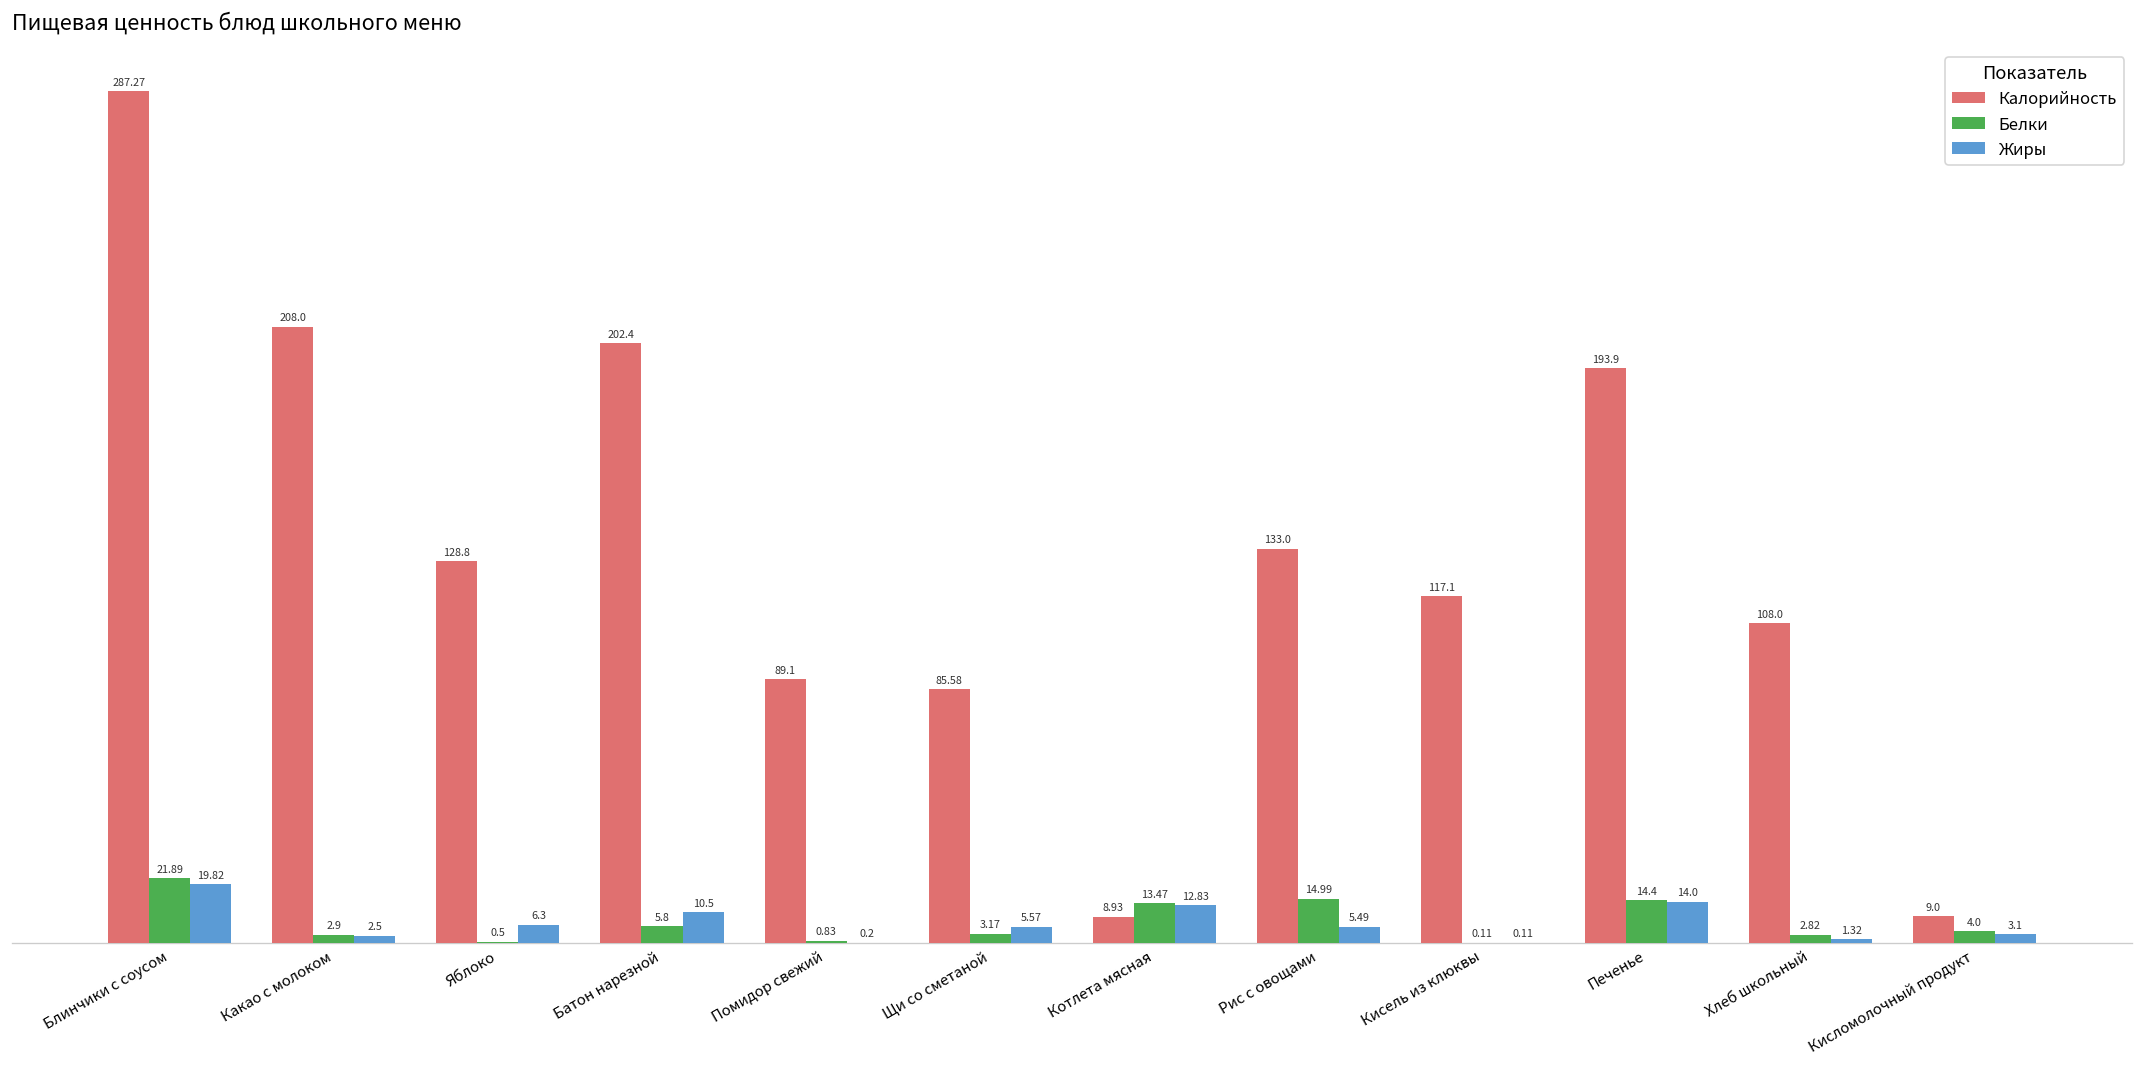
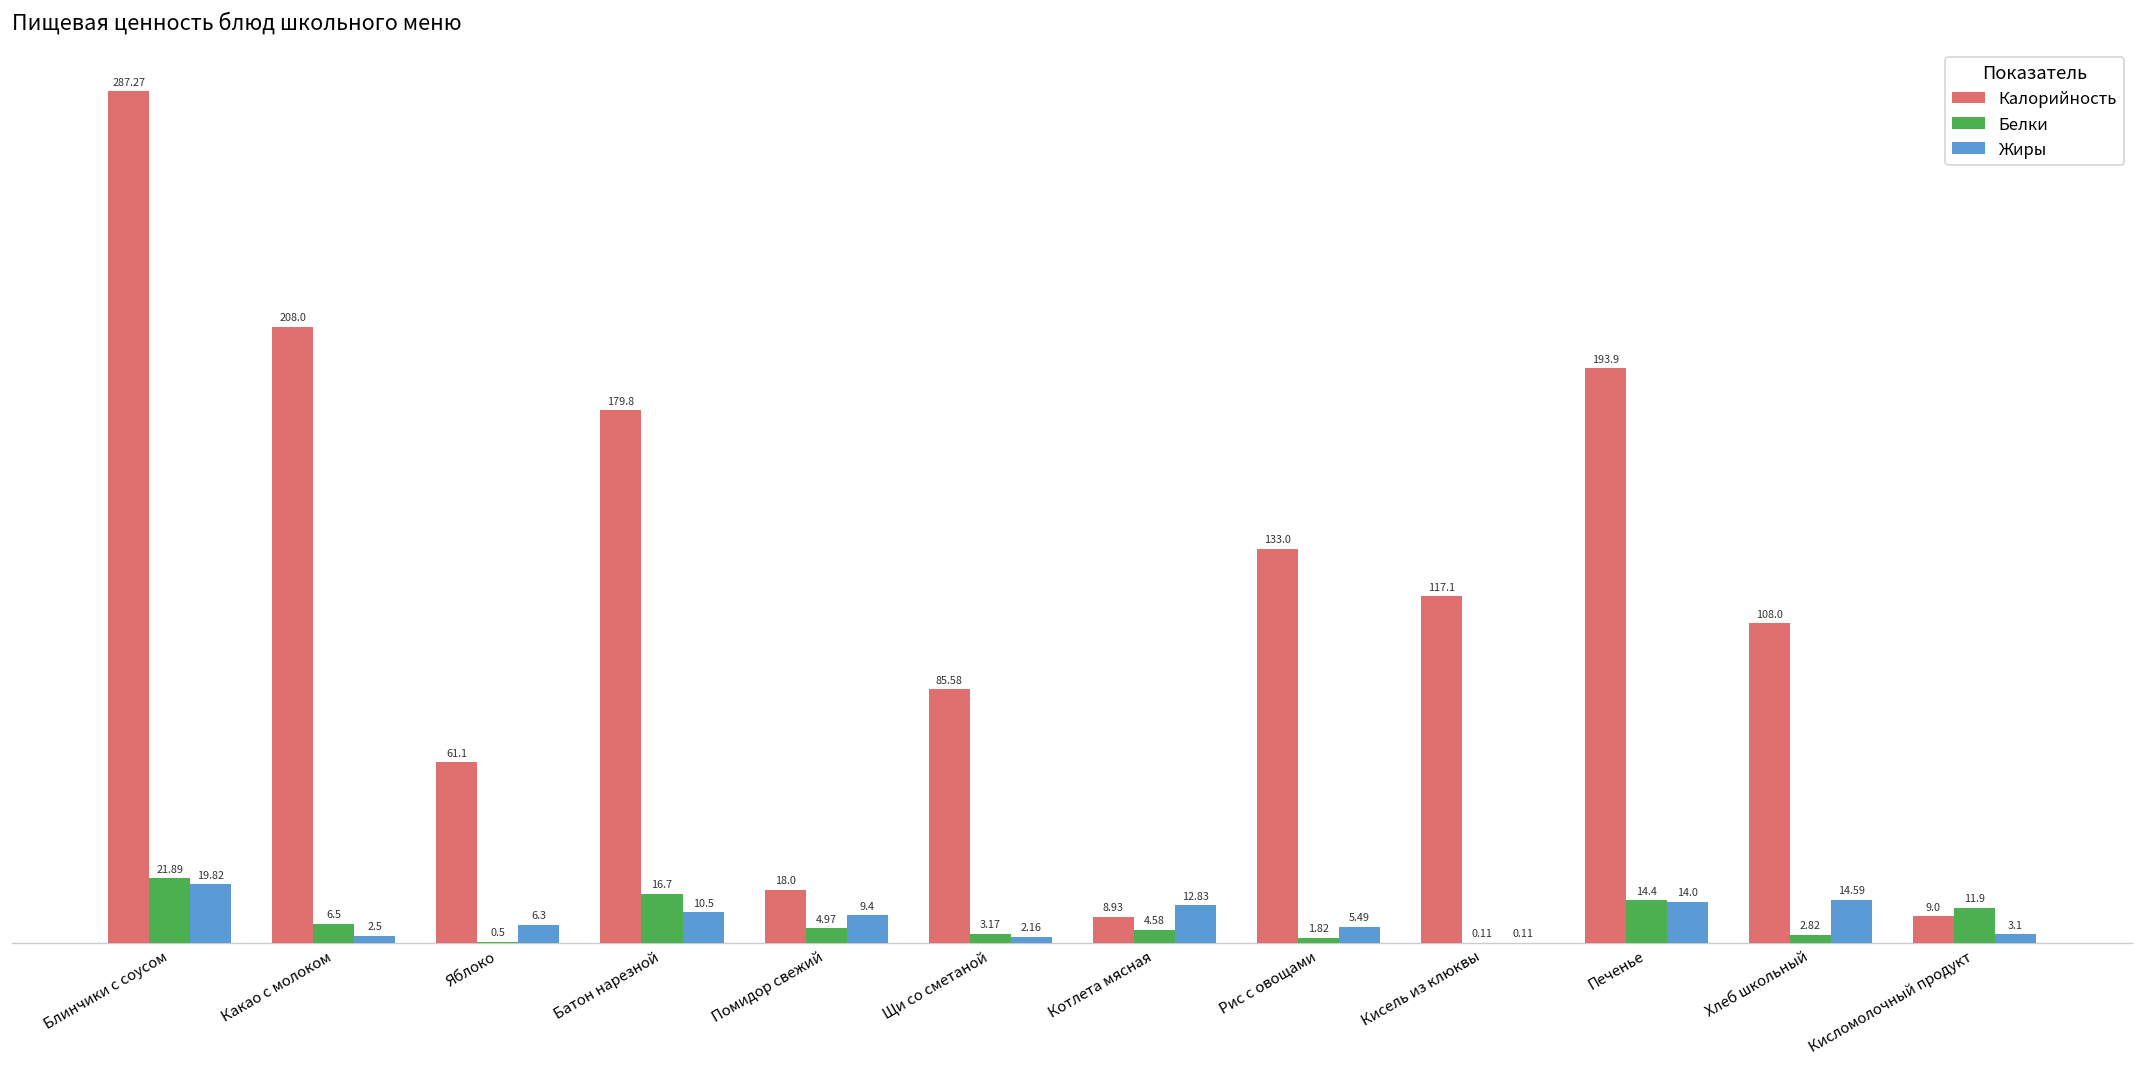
Белки, Какао с молоком: 2.9 -> 6.5
Калорийность, Яблоко: 128.8 -> 61.1
Калорийность, Батон нарезной: 202.4 -> 179.8
Белки, Батон нарезной: 5.8 -> 16.7
Калорийность, Помидор свежий: 89.1 -> 18.0
Белки, Помидор свежий: 0.83 -> 4.97
Жиры, Помидор свежий: 0.2 -> 9.4
Жиры, Щи со сметаной: 5.57 -> 2.16
Белки, Котлета мясная: 13.47 -> 4.58
Белки, Рис с овощами: 14.99 -> 1.82
Жиры, Хлеб школьный: 1.32 -> 14.59
Белки, Кисломолочный продукт: 4.0 -> 11.9
